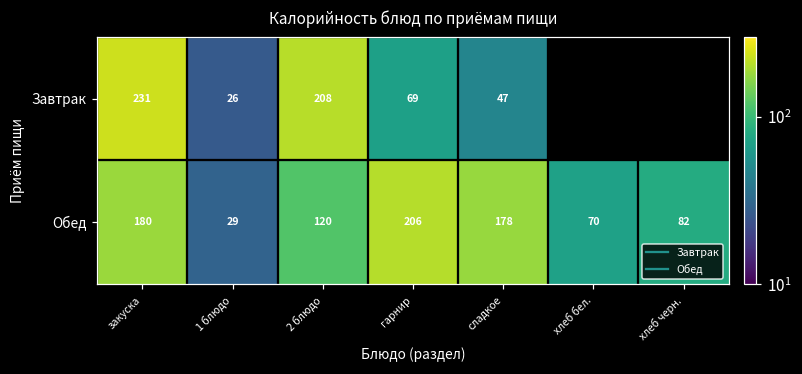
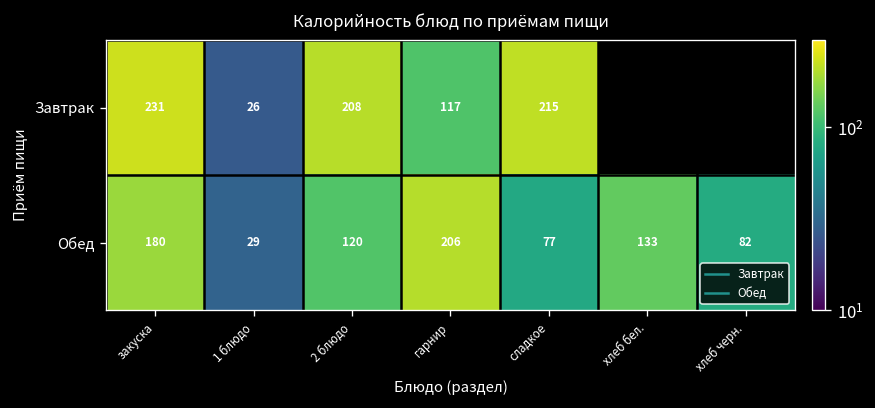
Завтрак, гарнир: 69 -> 117
Завтрак, сладкое: 47 -> 215
Обед, сладкое: 178 -> 77
Обед, хлеб бел.: 70 -> 133
